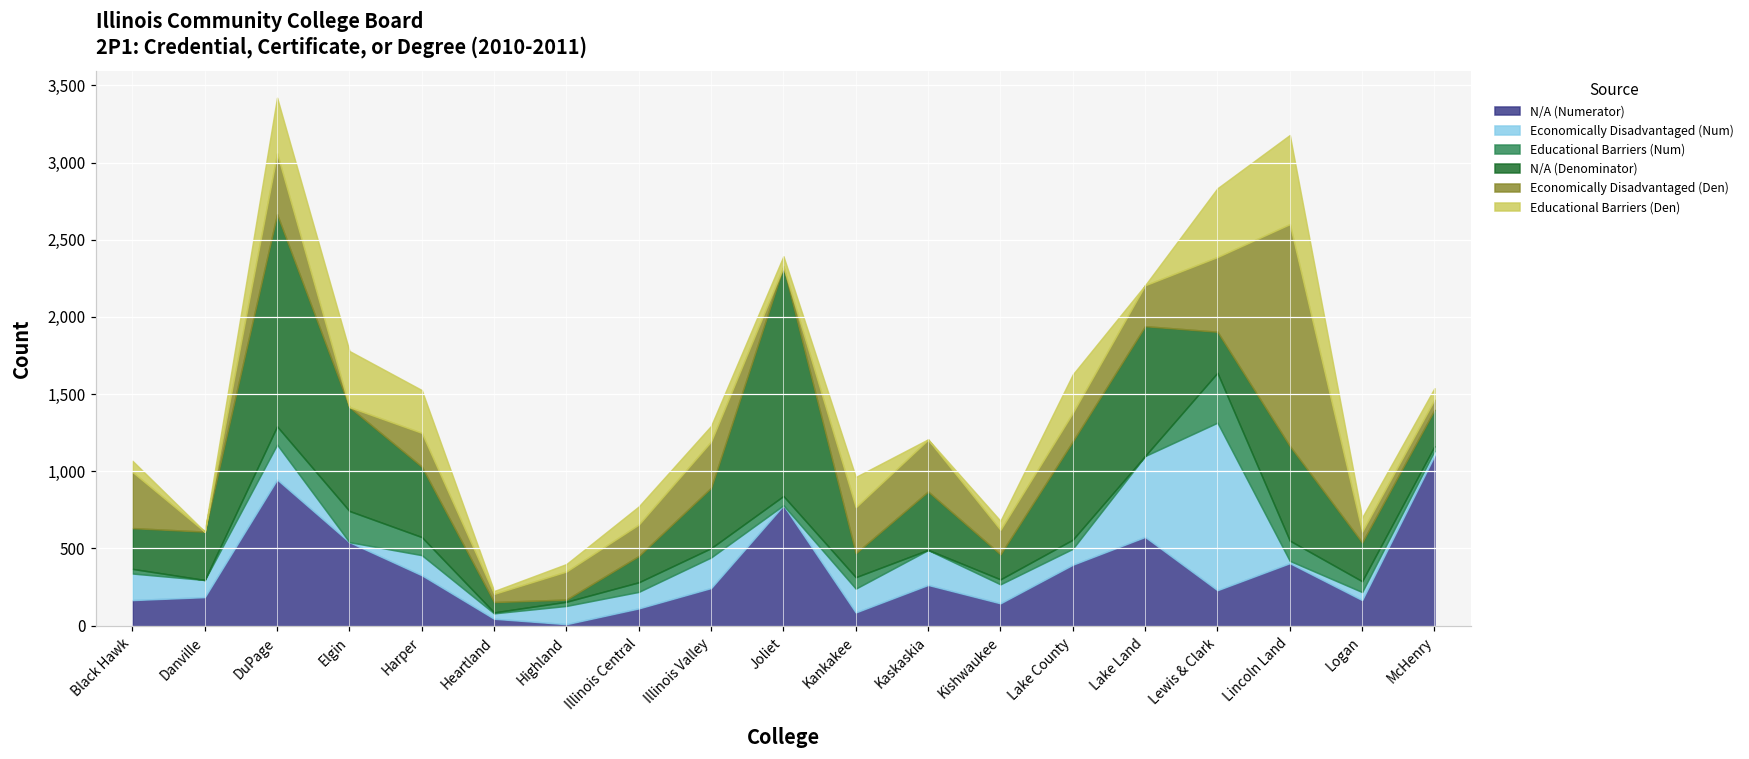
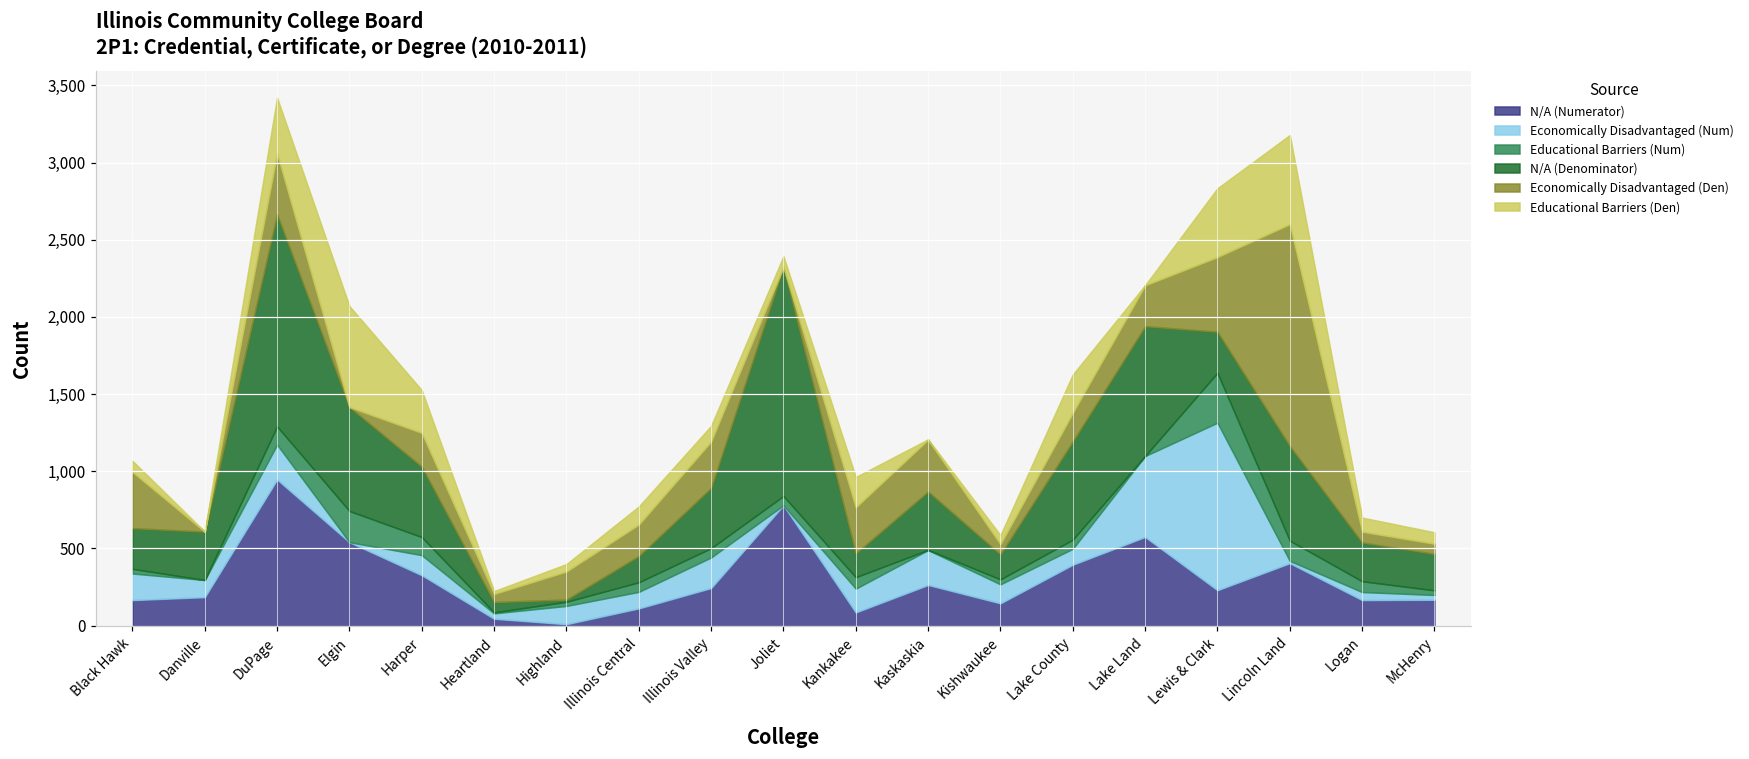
Educational Barriers (Den), Elgin: 360 -> 650
Economically Disadvantaged (Den), Kishwaukee: 160 -> 70
N/A (Numerator), McHenry: 1,100 -> 170
